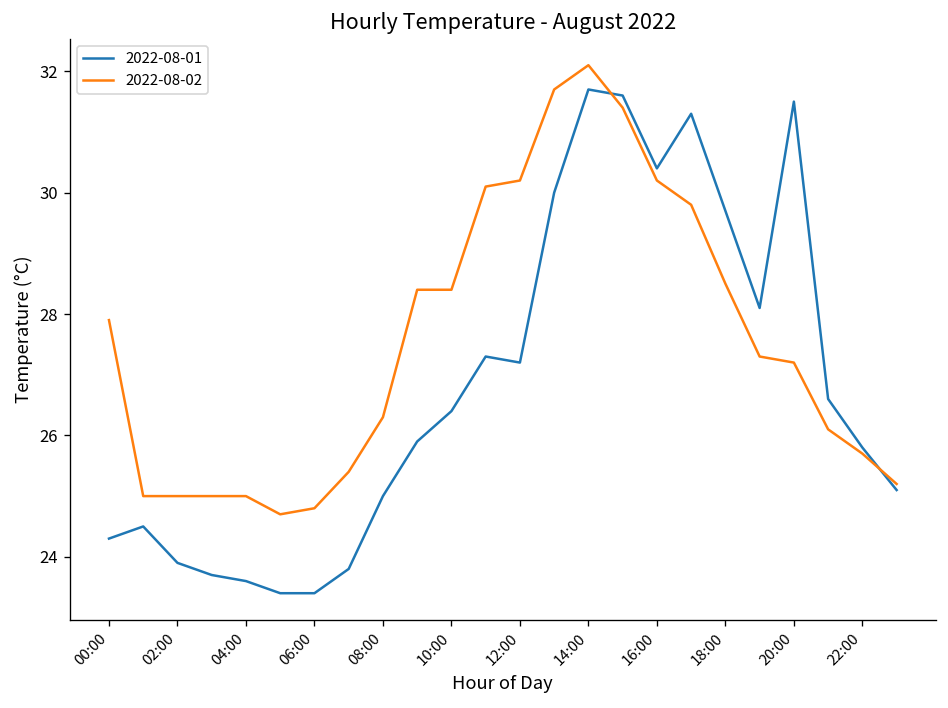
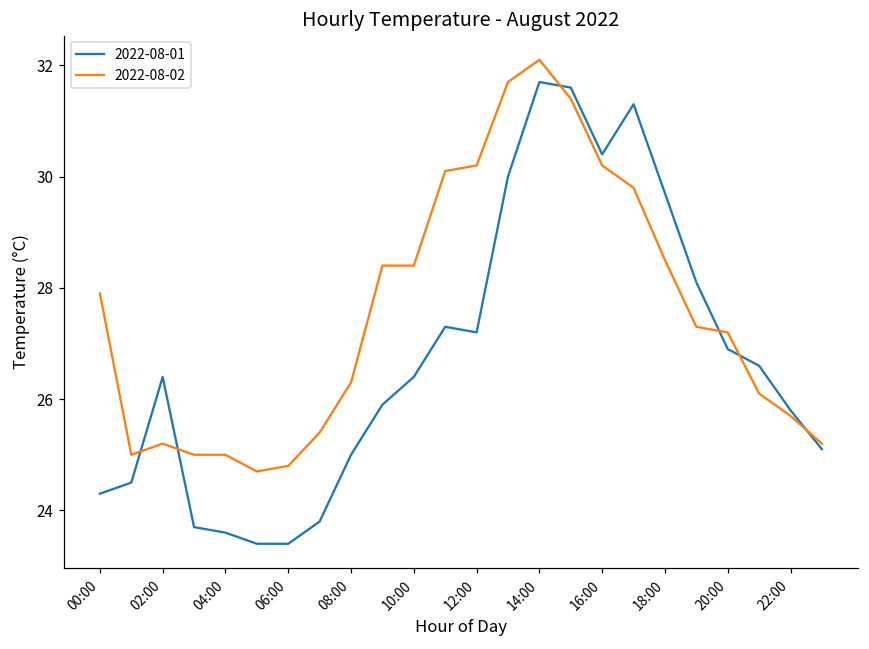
2022-08-01, 02:00: 23.9 -> 26.4
2022-08-02, 02:00: 25.0 -> 25.2
2022-08-01, 20:00: 31.5 -> 26.9
